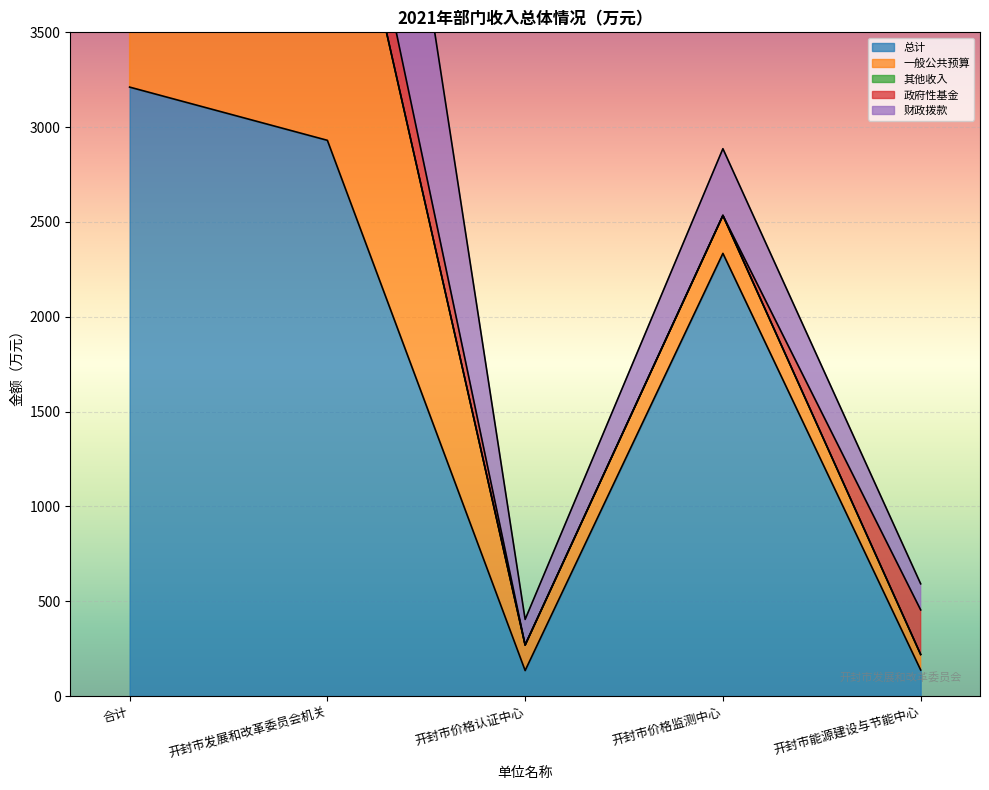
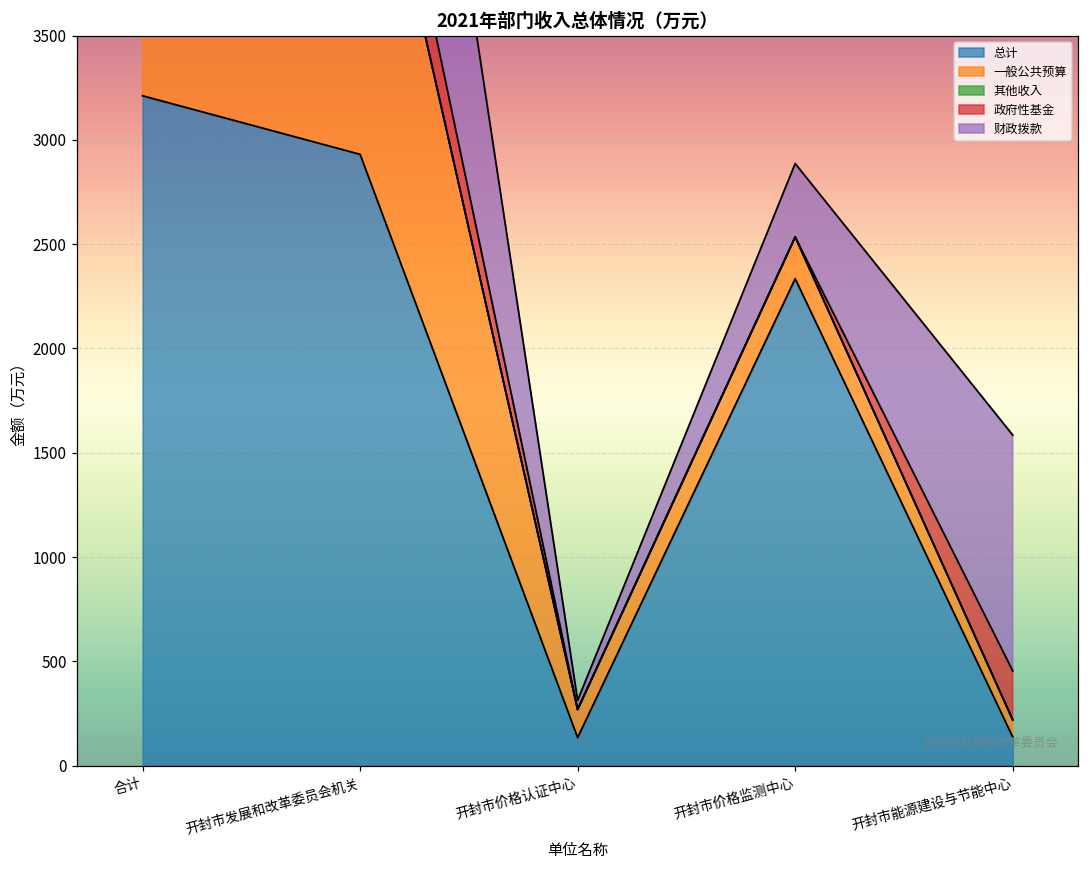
财政拨款, 开封市价格认证中心: 130 -> 40
财政拨款, 开封市能源建设与节能中心: 140 -> 1130
